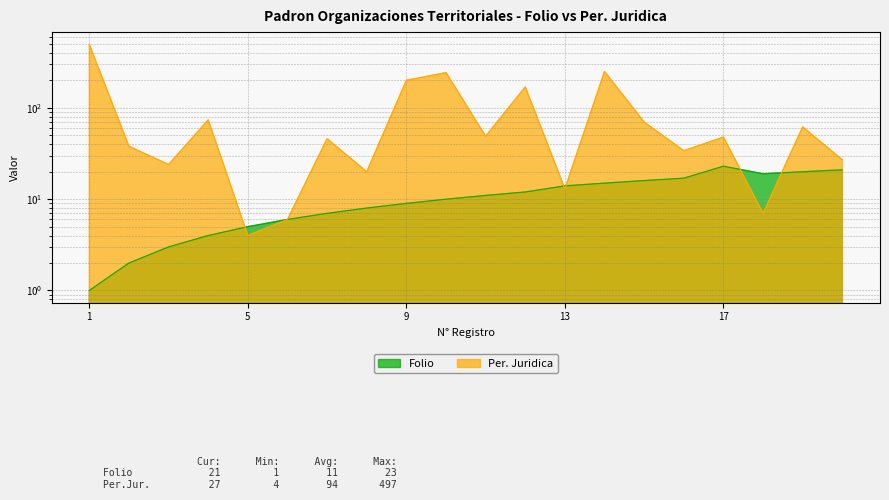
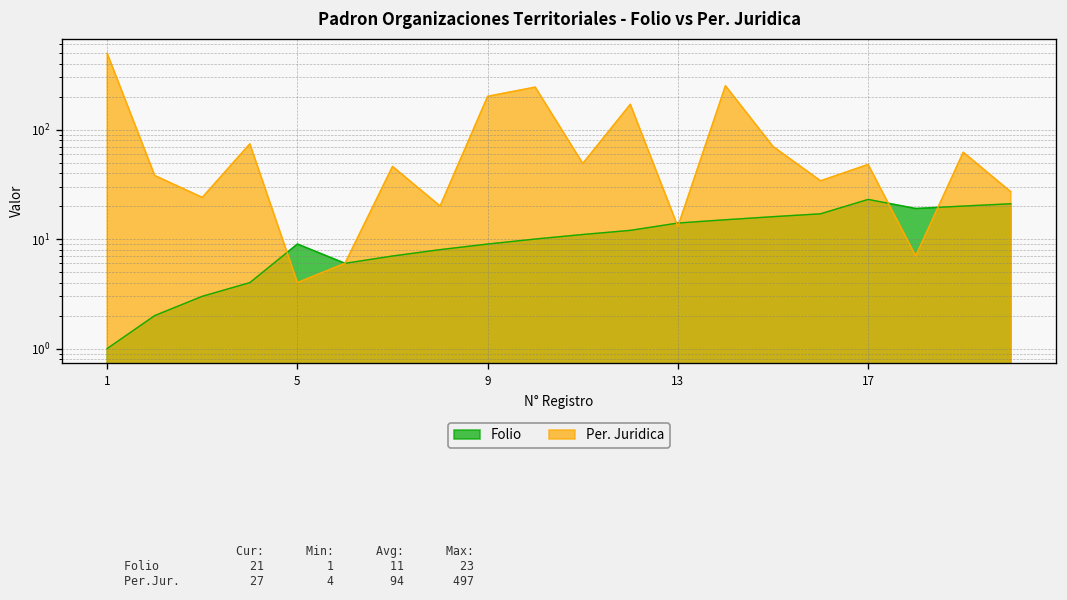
Folio, 5: 5 -> 9
